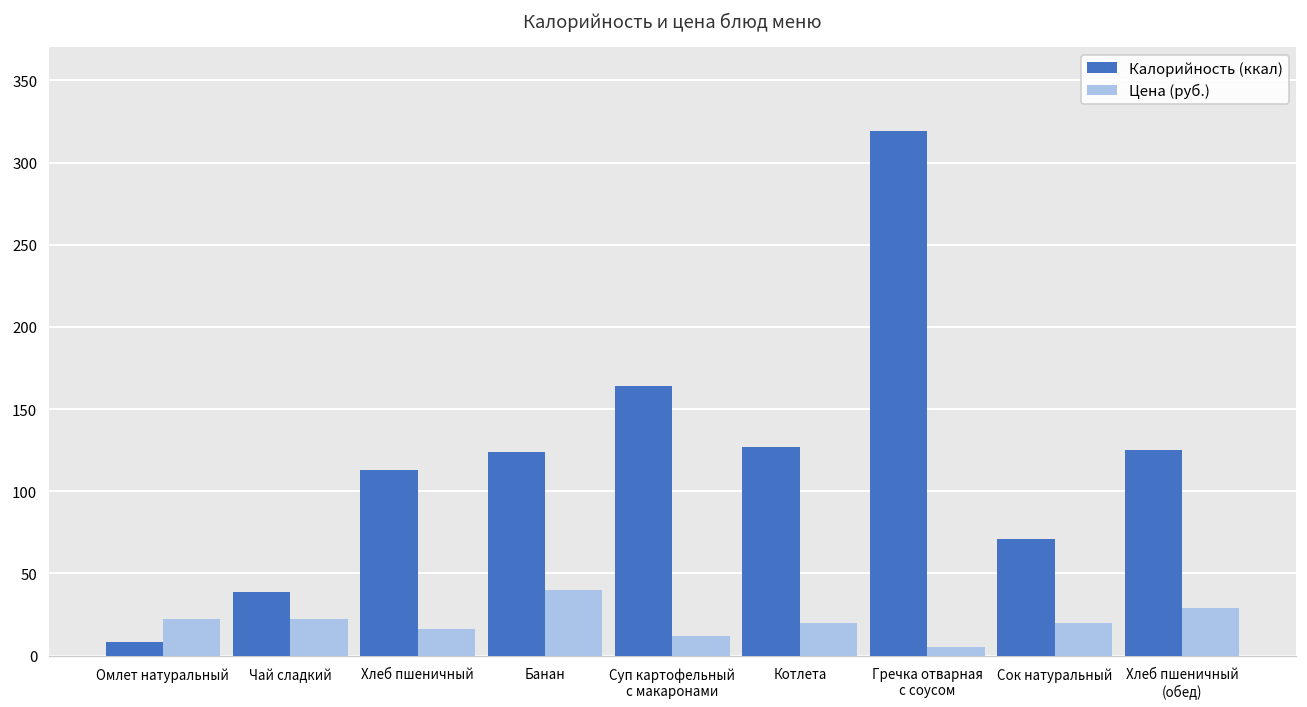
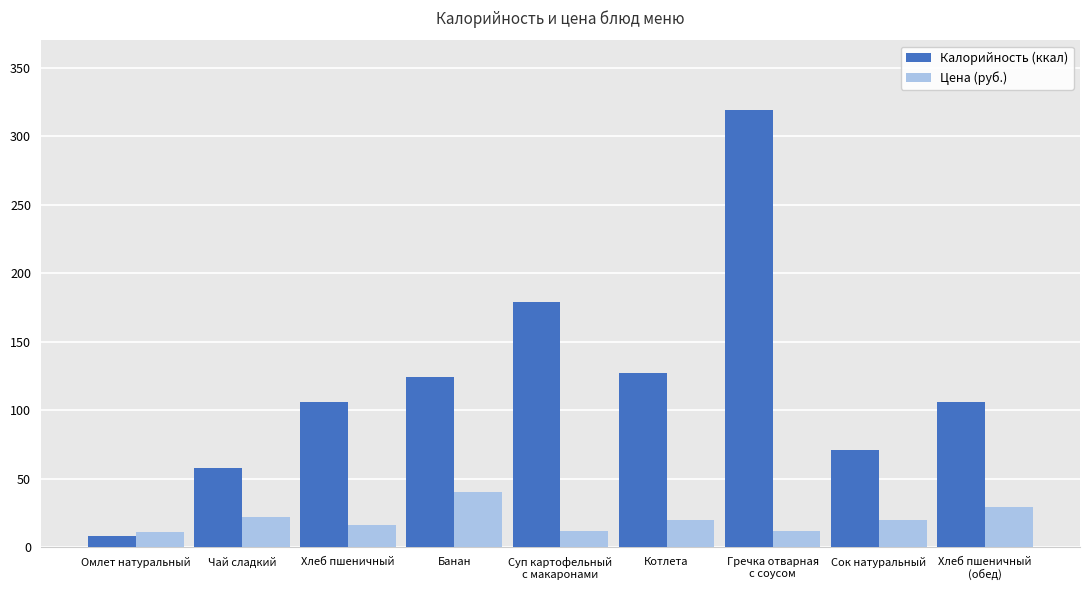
Цена (руб.), Омлет натуральный: 22 -> 11
Калорийность (ккал), Чай сладкий: 39 -> 58
Калорийность (ккал), Хлеб пшеничный: 113 -> 106
Калорийность (ккал), Суп картофельный с макаронами: 164 -> 179
Цена (руб.), Гречка отварная с соусом: 5 -> 12
Калорийность (ккал), Хлеб пшеничный (обед): 125 -> 106
